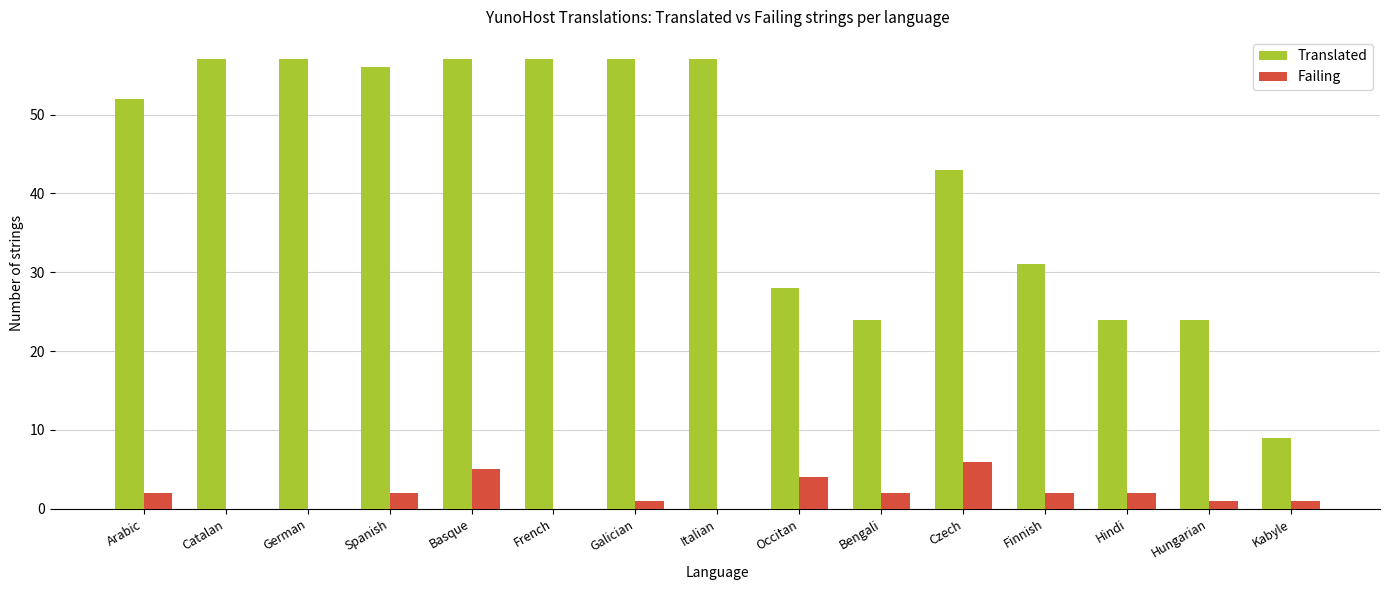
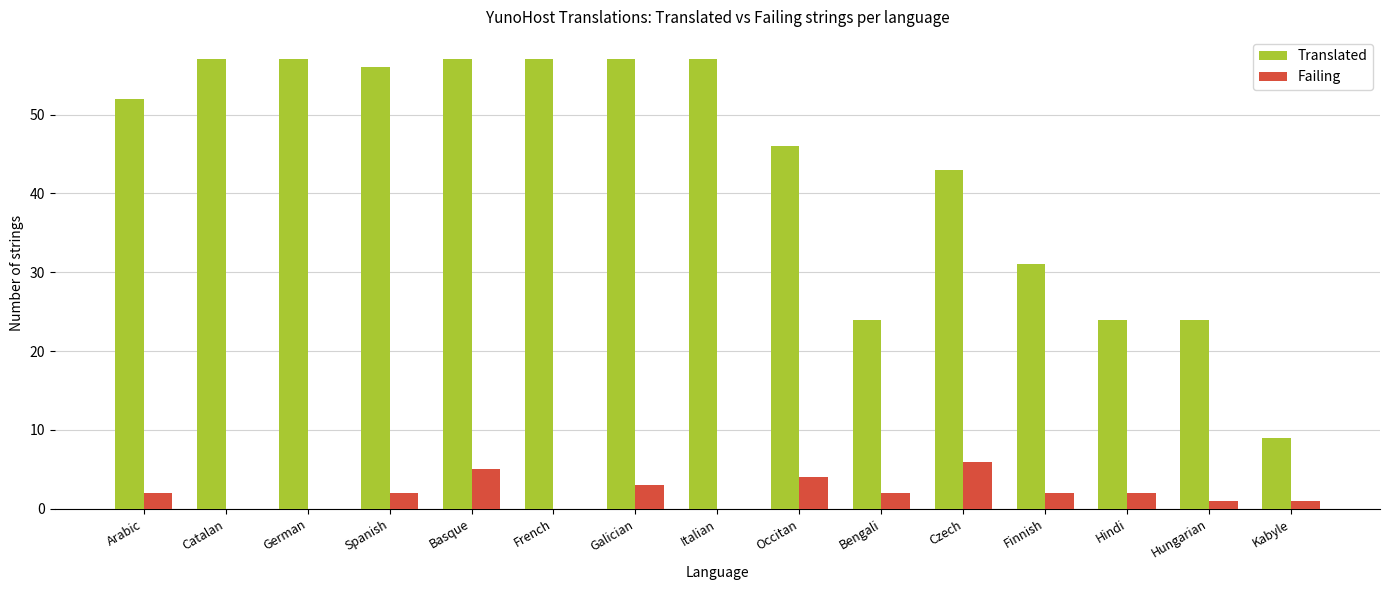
Failing, Galician: 1 -> 3
Translated, Occitan: 28 -> 46
